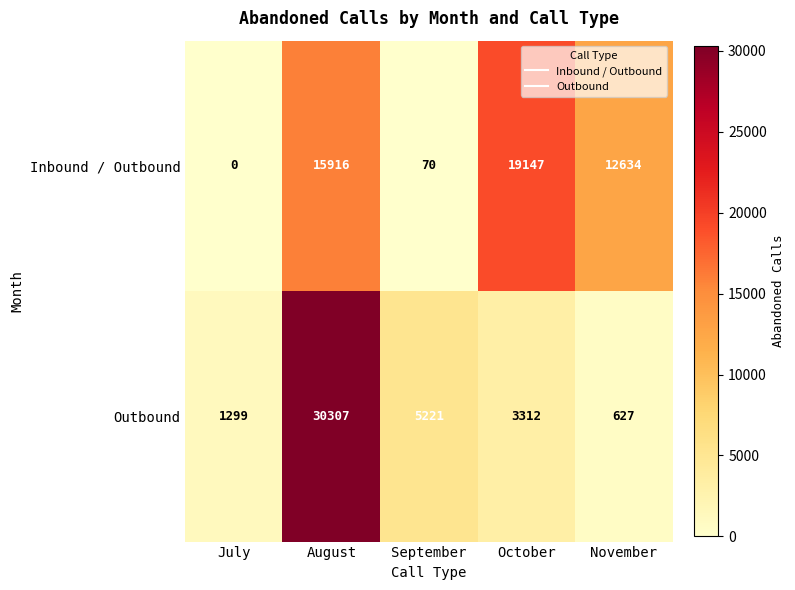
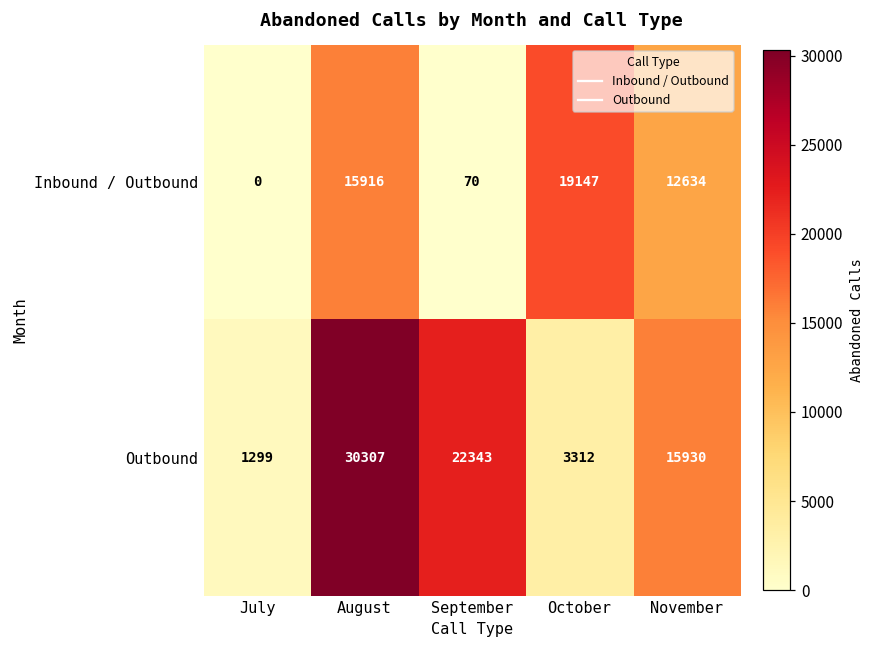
Outbound, September: 5221 -> 22343
Outbound, November: 627 -> 15930
